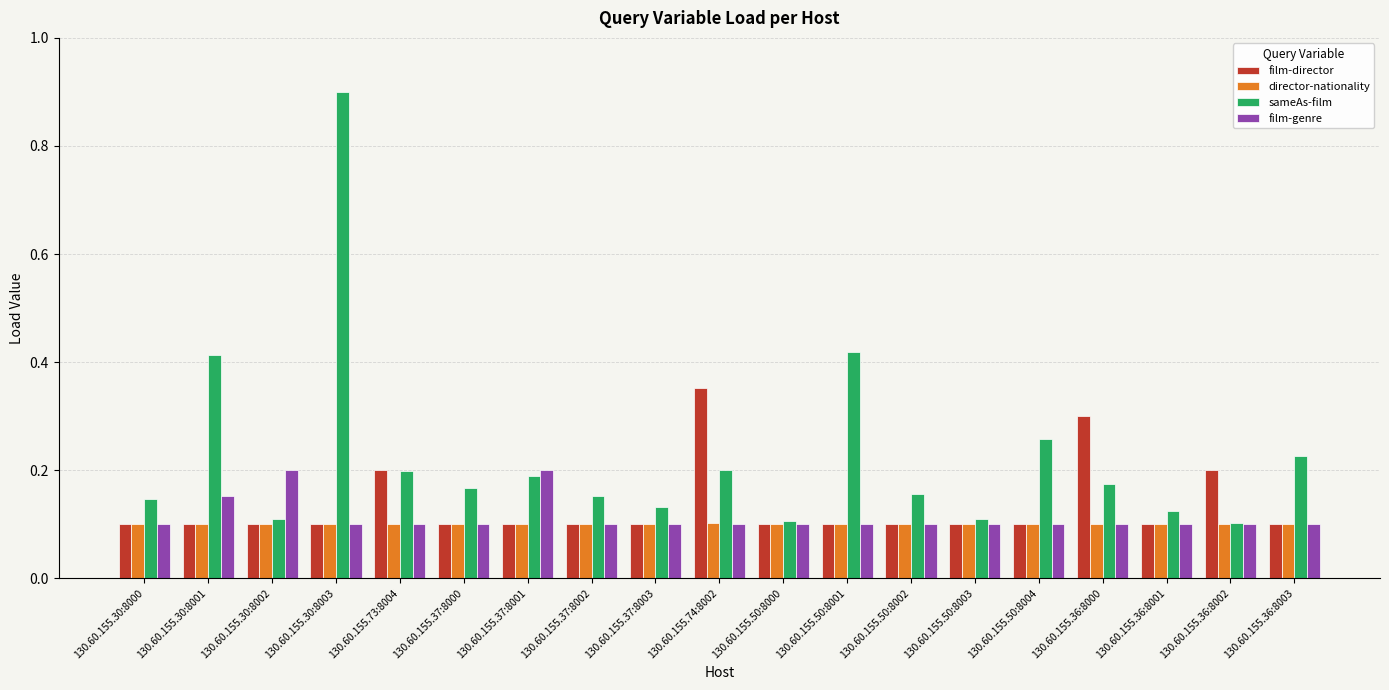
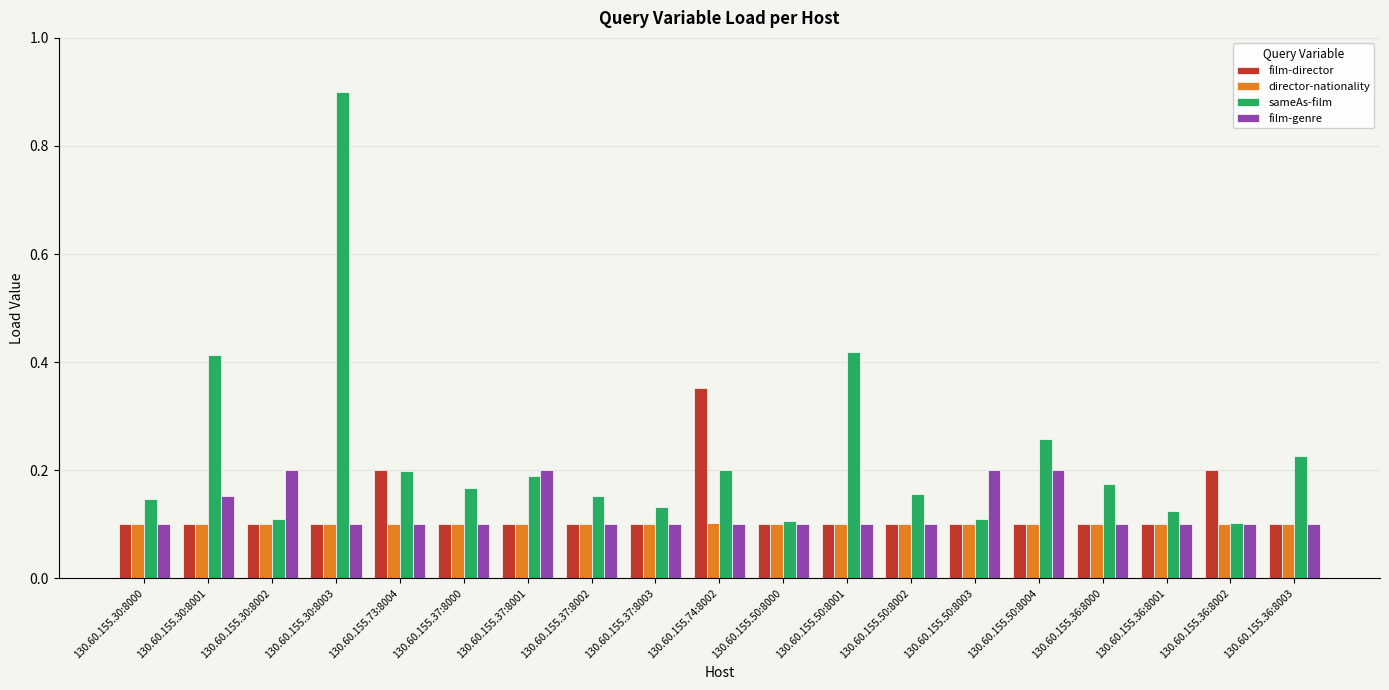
film-genre, 130.60.155.50:8003: 0.1 -> 0.2
film-genre, 130.60.155.50:8004: 0.1 -> 0.2
film-director, 130.60.155.36:8000: 0.3 -> 0.1
